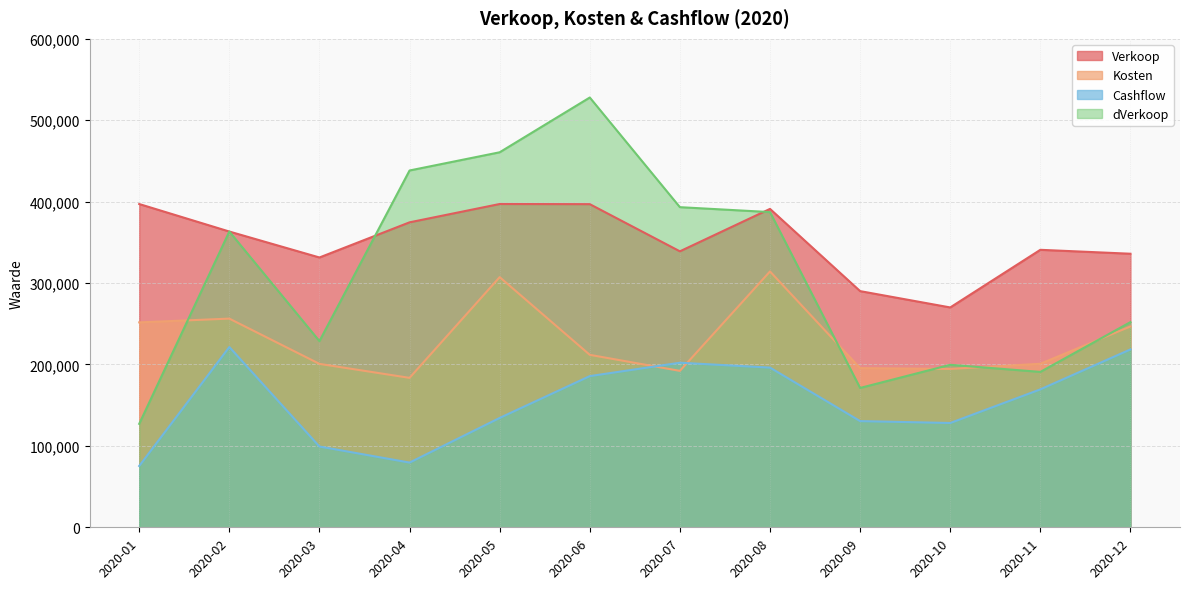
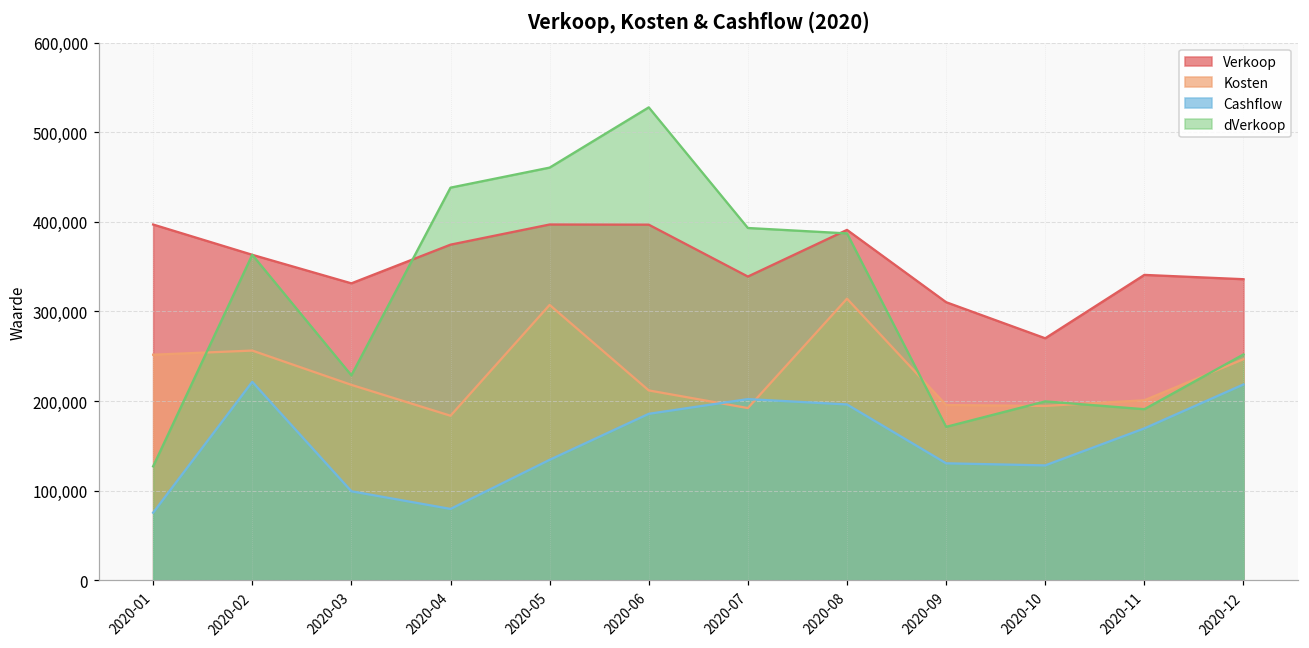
Kosten, 2020-03: 200,000 -> 220,000
Verkoop, 2020-09: 290,000 -> 310,000
